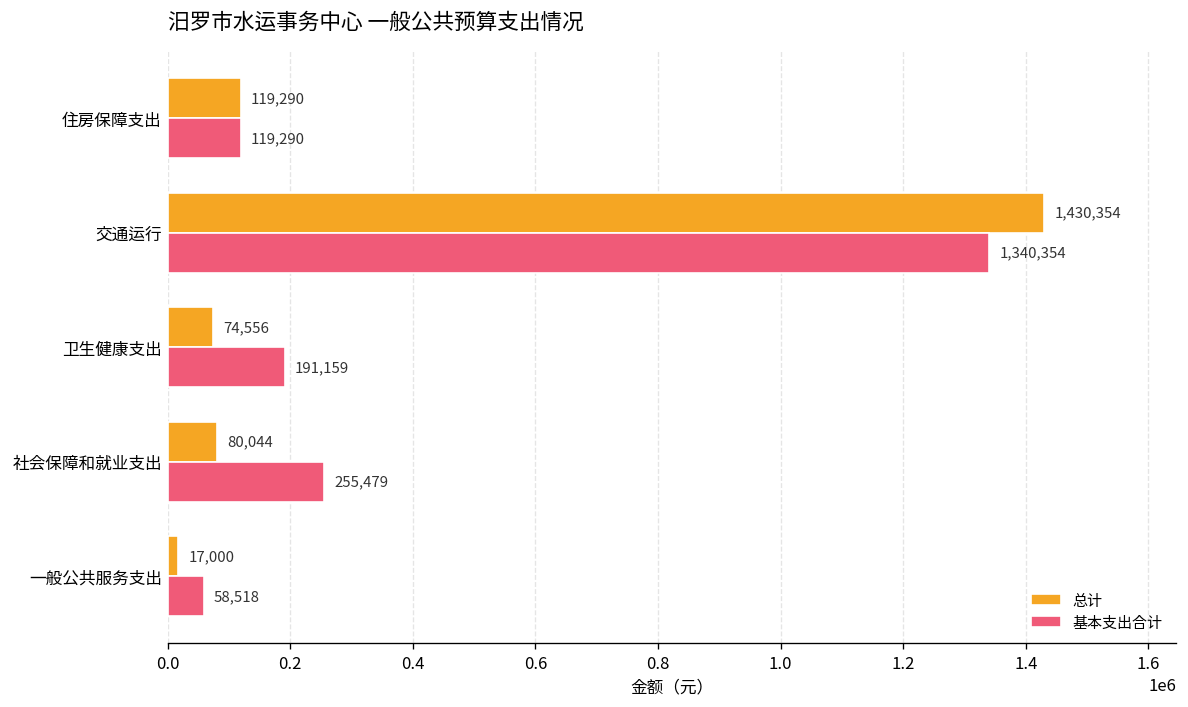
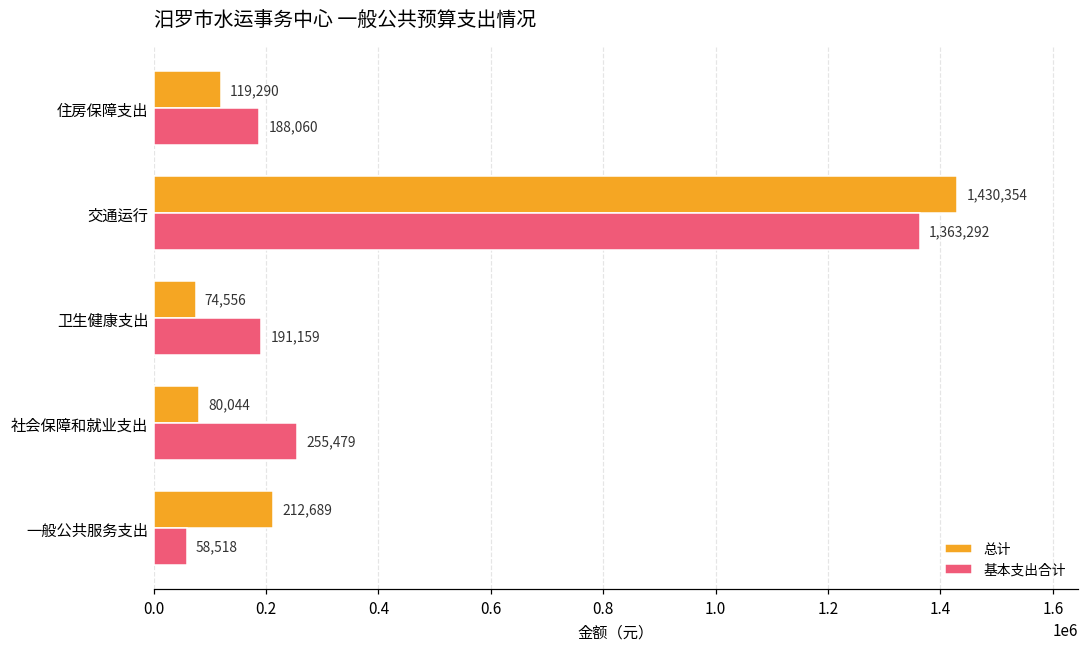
基本支出合计, 住房保障支出: 119,290 -> 188,060
基本支出合计, 交通运行: 1,340,354 -> 1,363,292
总计, 一般公共服务支出: 17,000 -> 212,689
